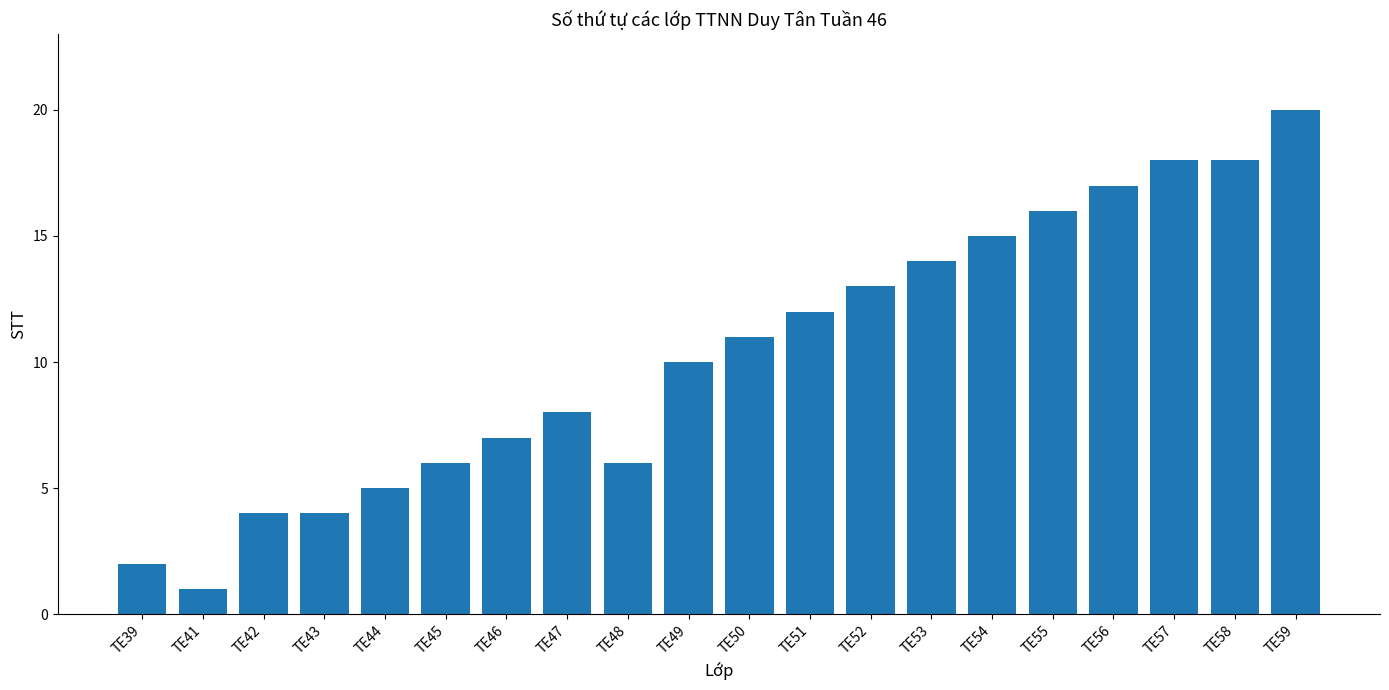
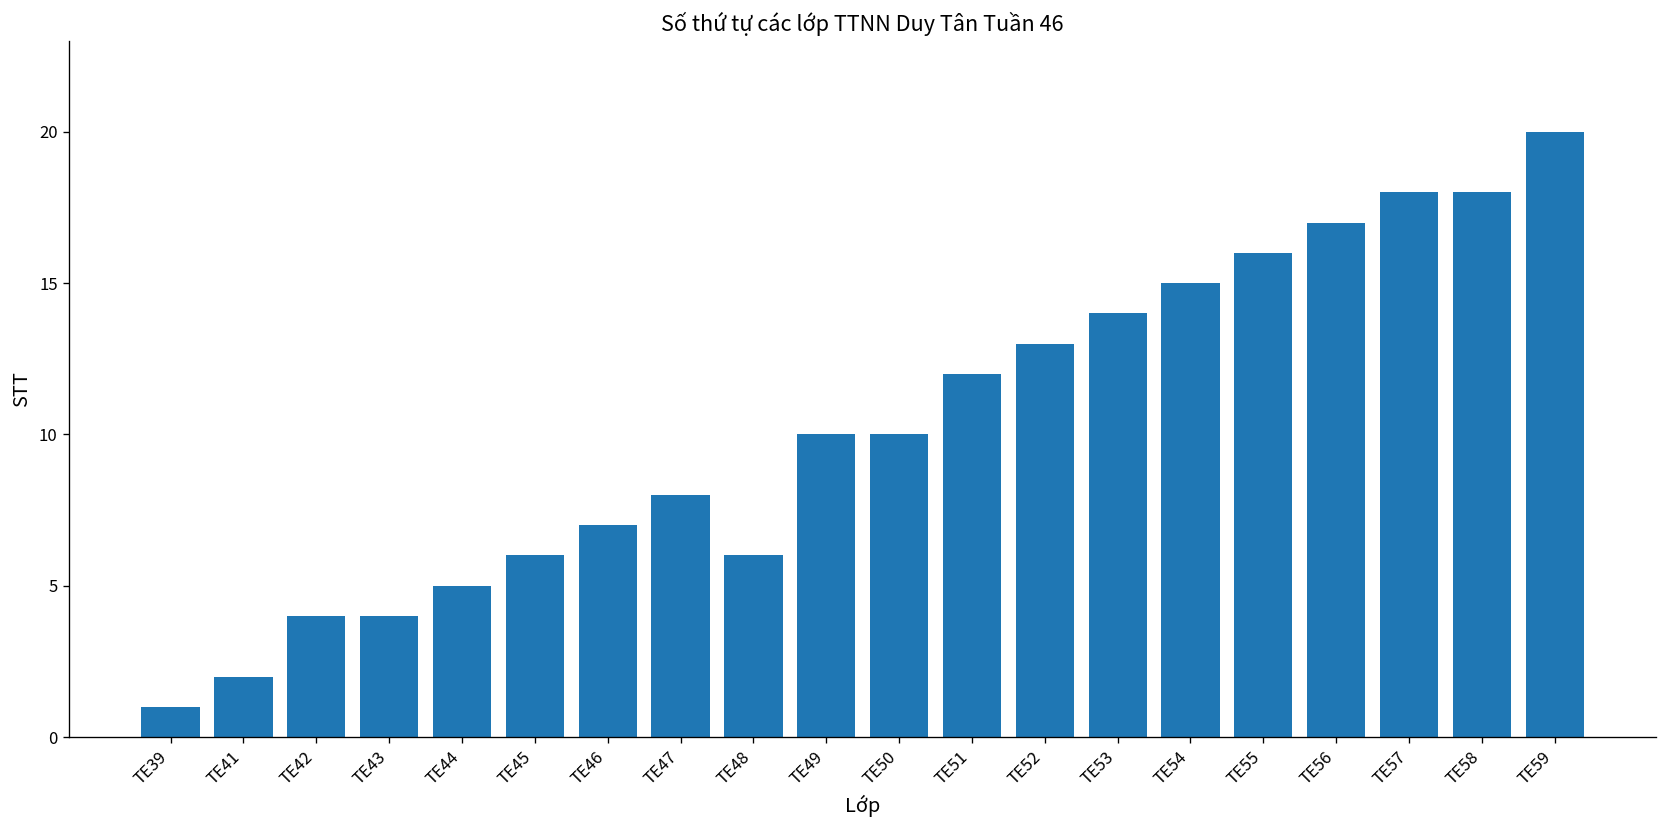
TE39: 2 -> 1
TE41: 1 -> 2
TE50: 11 -> 10
